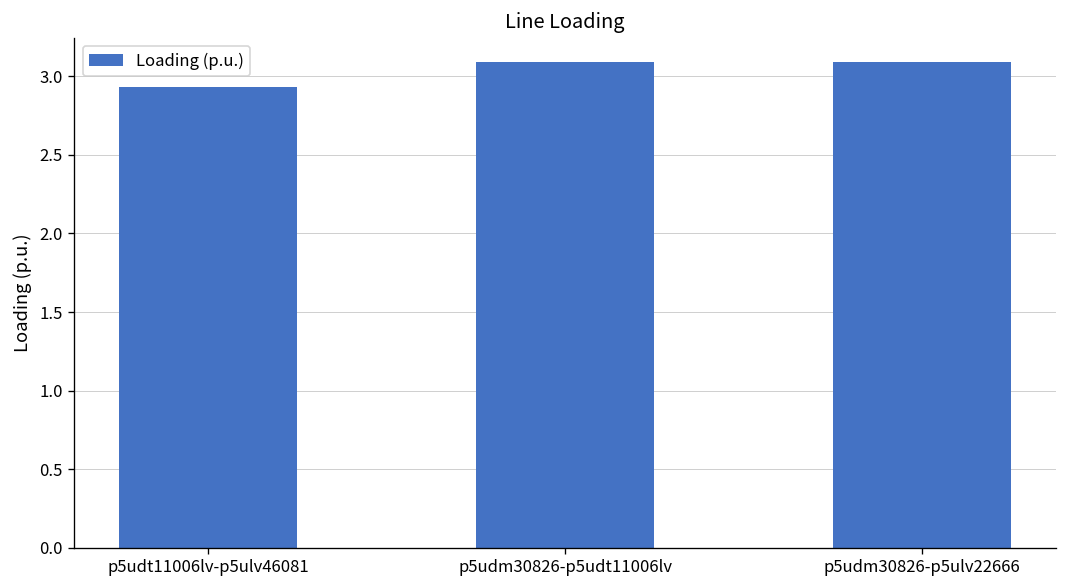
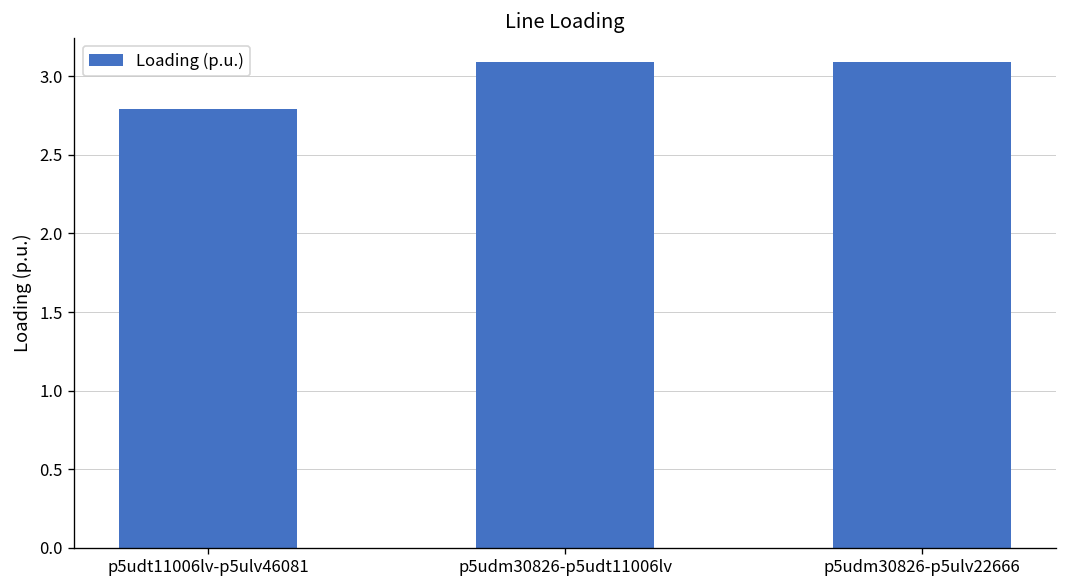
p5udt11006lv-p5ulv46081: 2.93 -> 2.80
